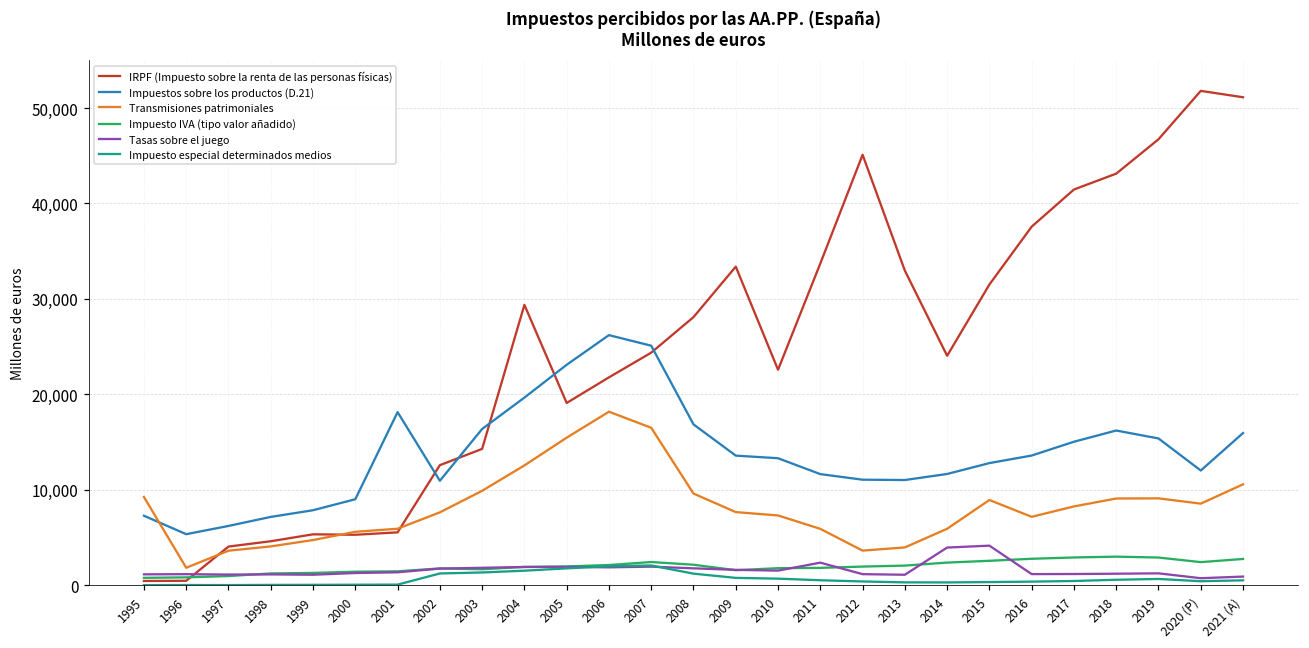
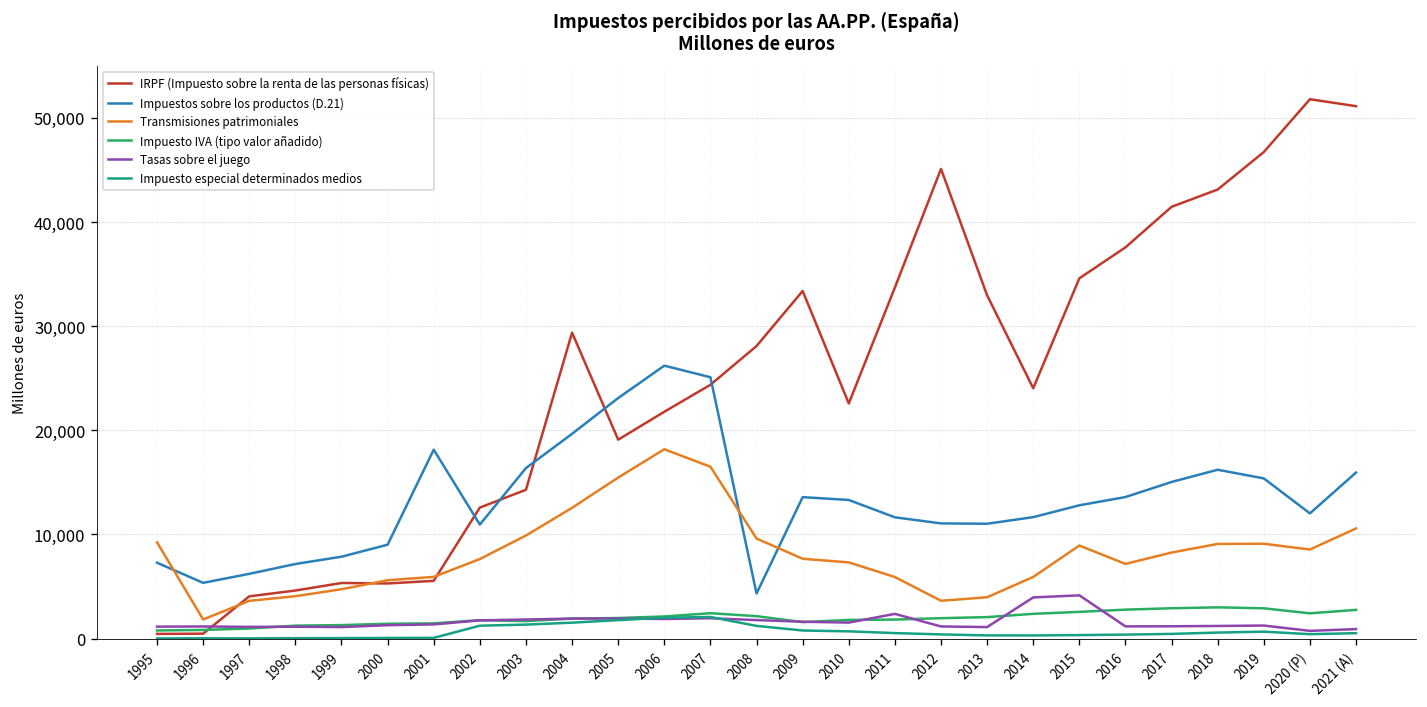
Impuestos sobre los productos (D.21), 2008: 17,000 -> 4,000
IRPF (Impuesto sobre la renta de las personas físicas), 2015: 32,000 -> 35,000
